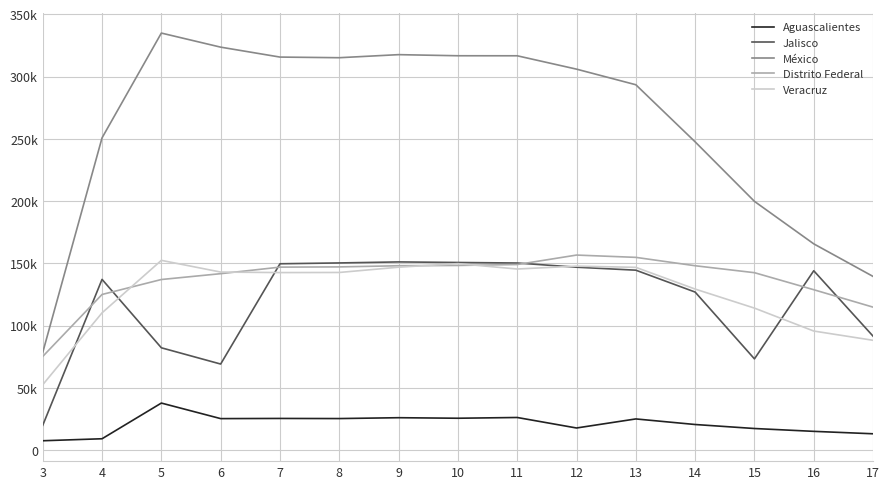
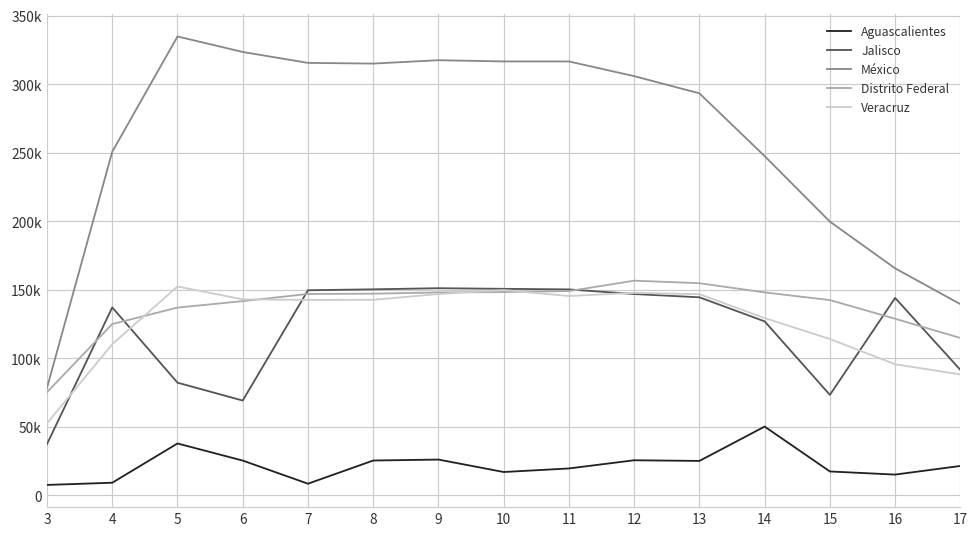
Jalisco, 3: 20000 -> 37000
Aguascalientes, 7: 26000 -> 9000
Aguascalientes, 10: 26000 -> 17000
Aguascalientes, 11: 26000 -> 20000
Aguascalientes, 12: 18000 -> 26000
Aguascalientes, 14: 21000 -> 50000
Aguascalientes, 17: 13000 -> 21000
